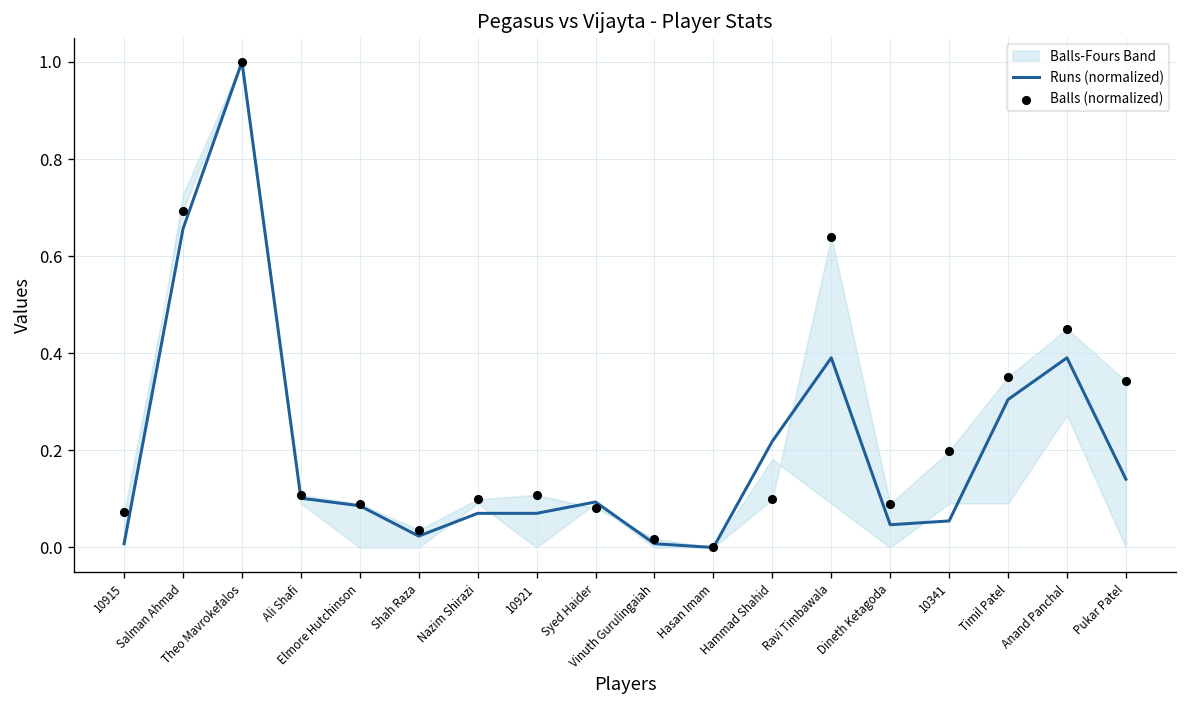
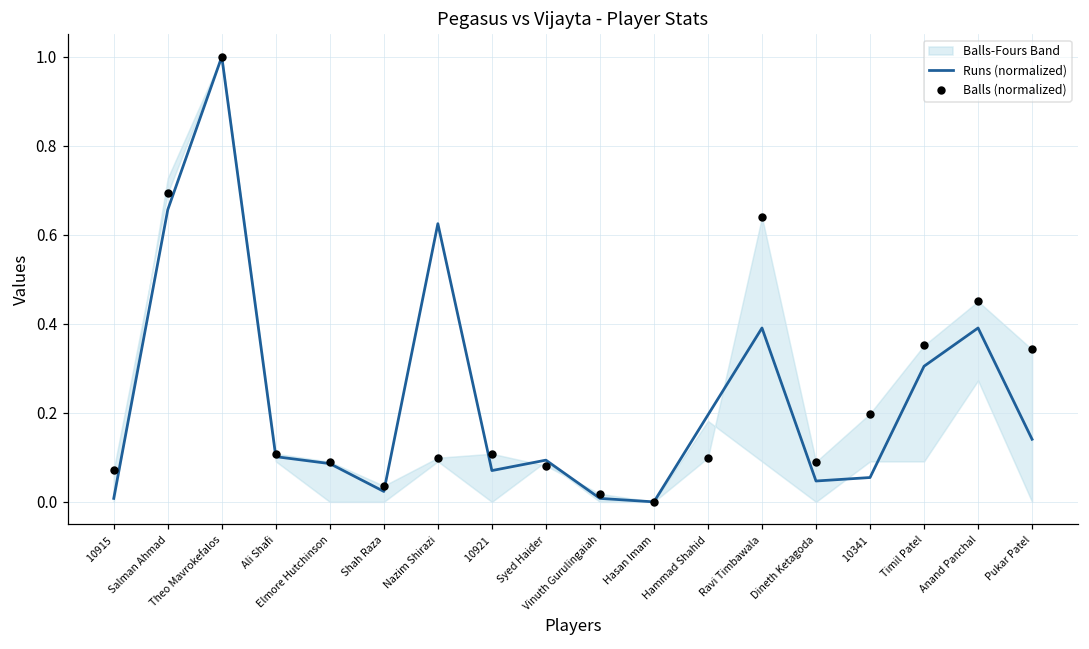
Runs (normalized), Nazim Shirazi: 0.07 -> 0.63
Runs (normalized), Hammad Shahid: 0.22 -> 0.20
